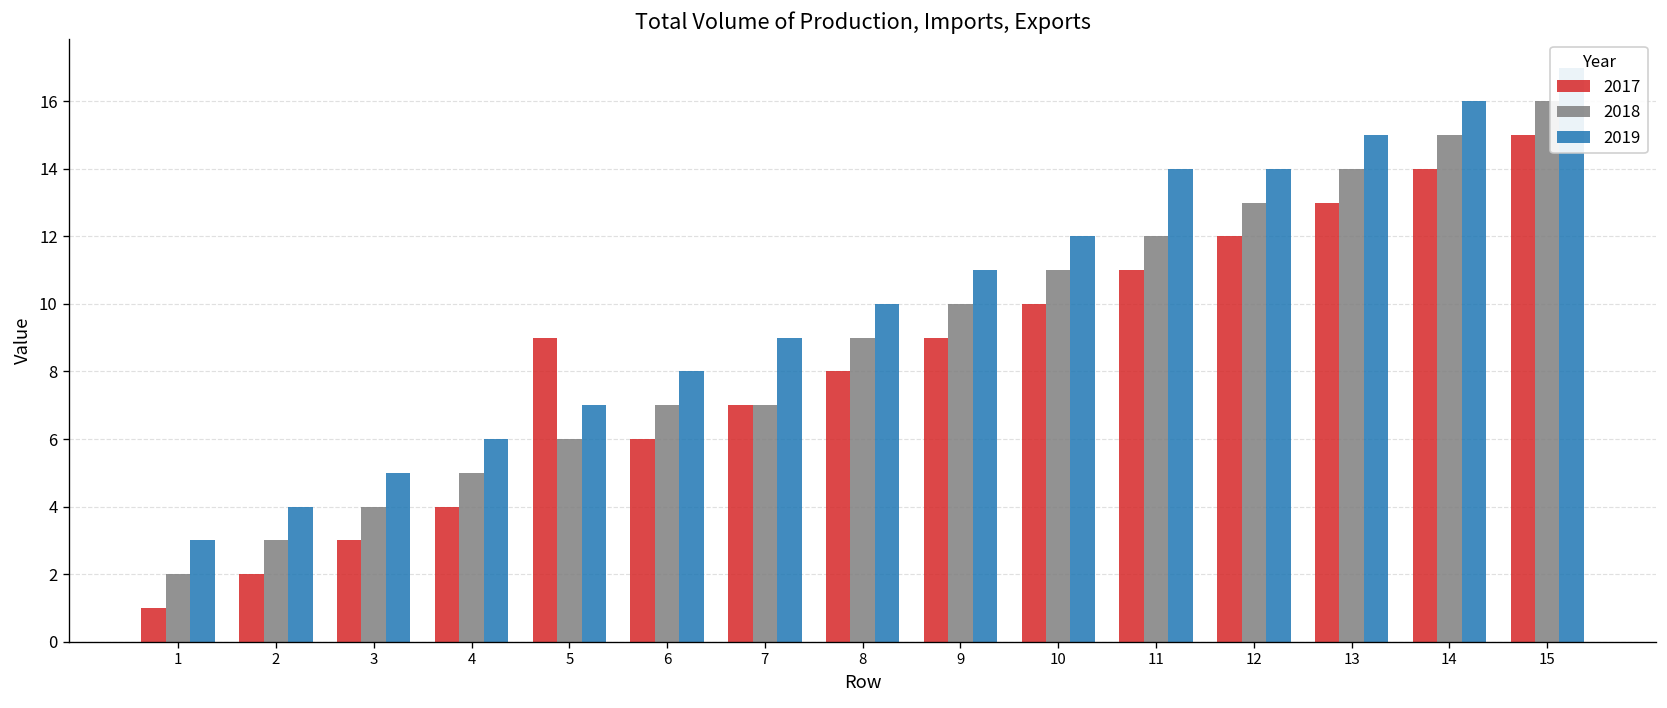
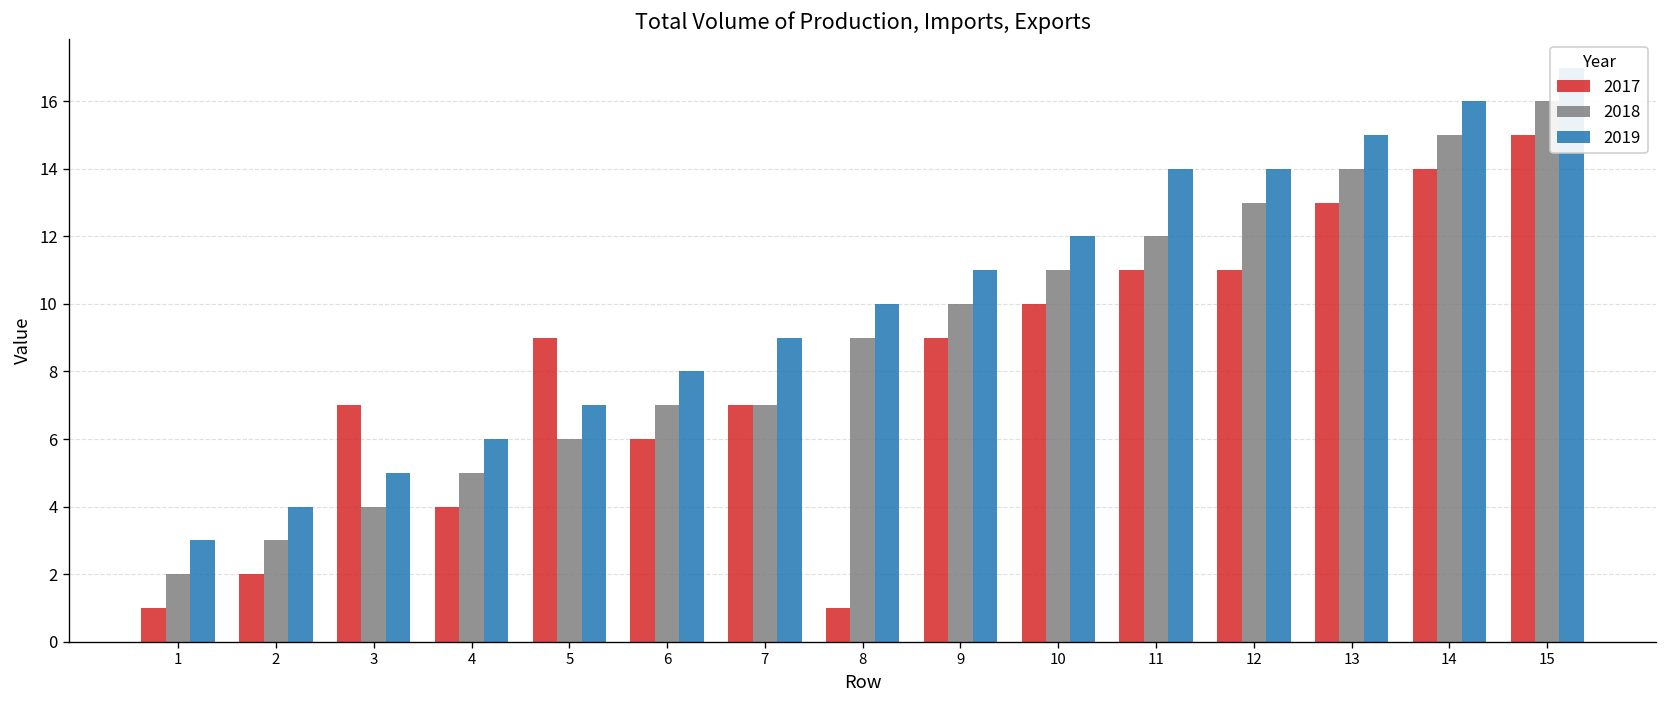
2017, 3: 3 -> 7
2017, 8: 8 -> 1
2017, 12: 12 -> 11
